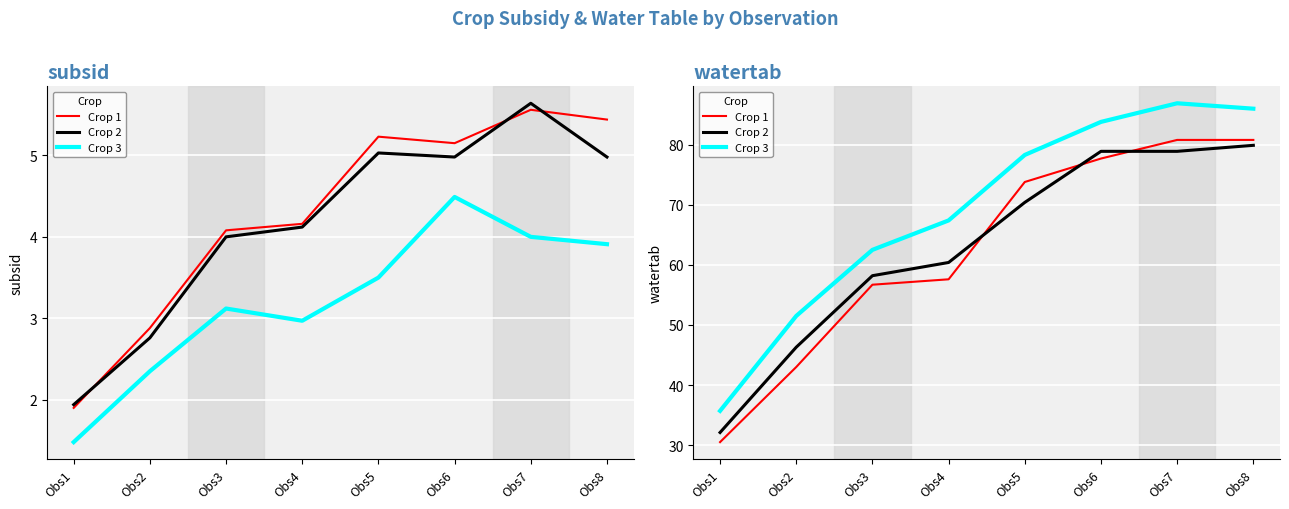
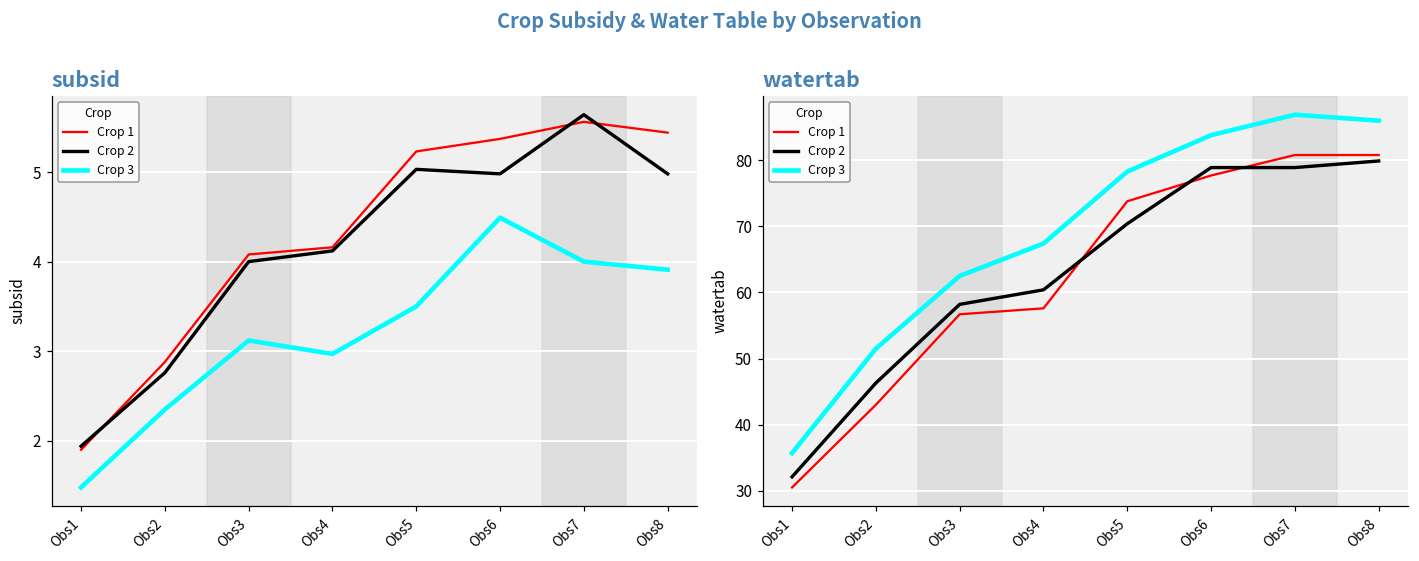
subsid, Crop 1, Obs6: 5.2 -> 5.4
